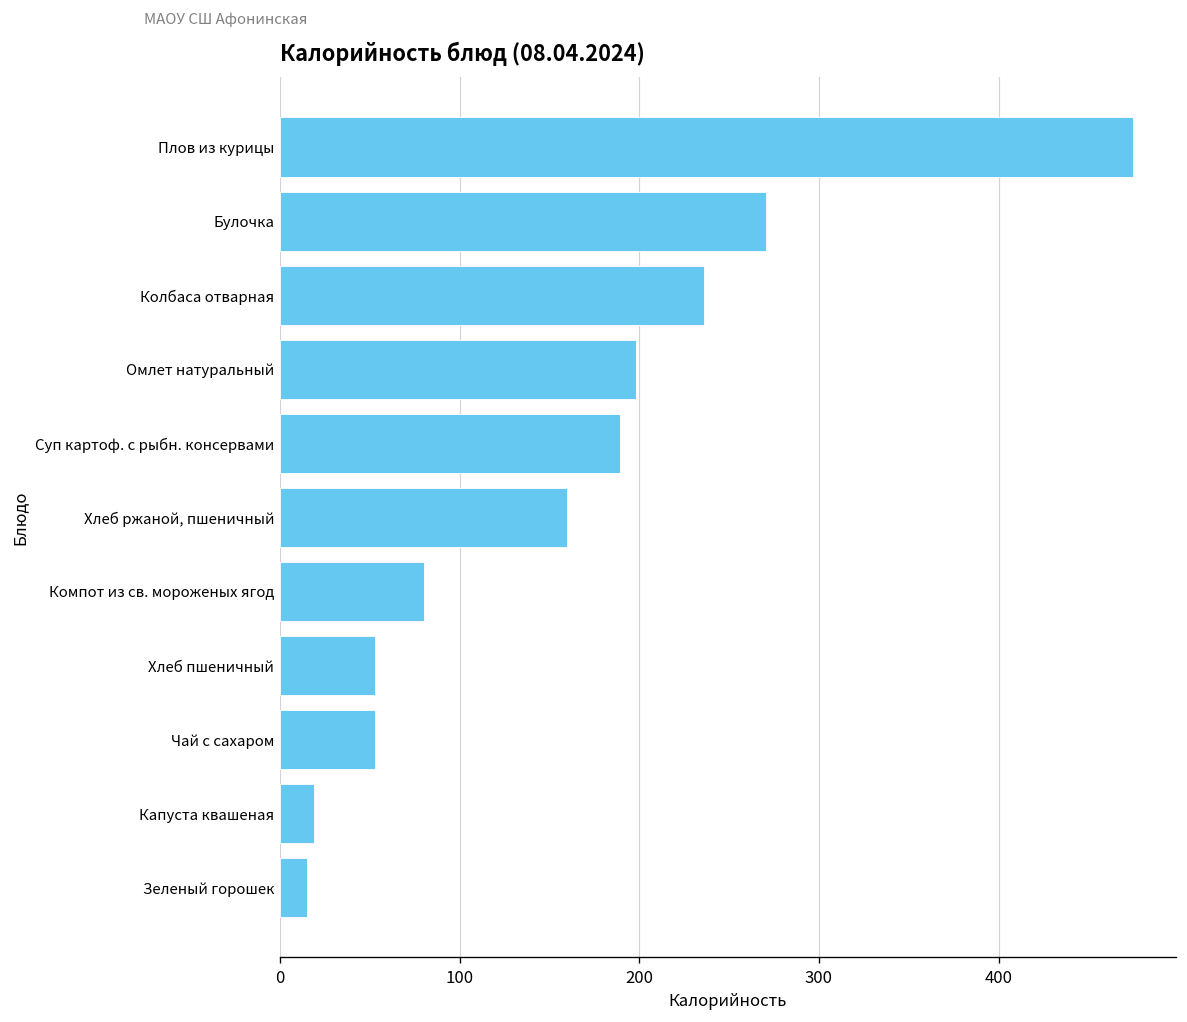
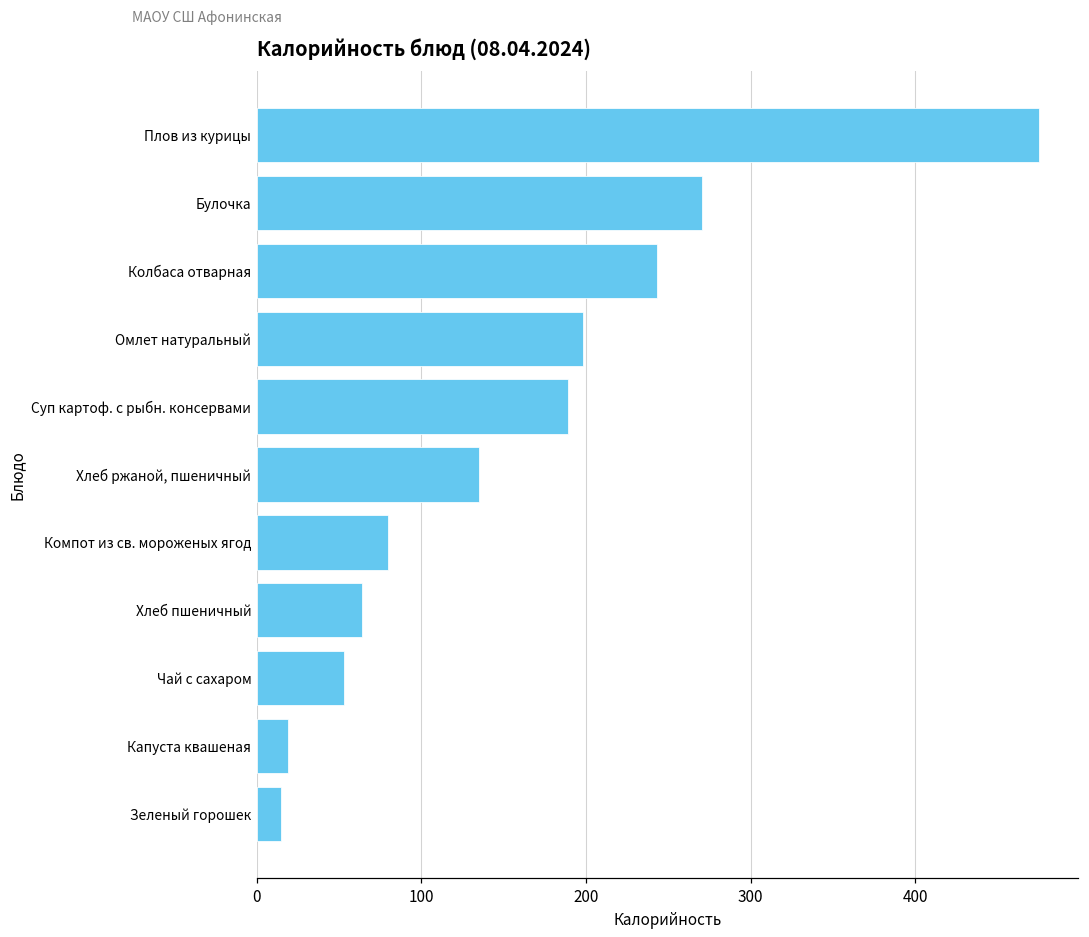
Колбаса отварная: 236 -> 243
Хлеб ржаной, пшеничный: 160 -> 135
Хлеб пшеничный: 53 -> 64
